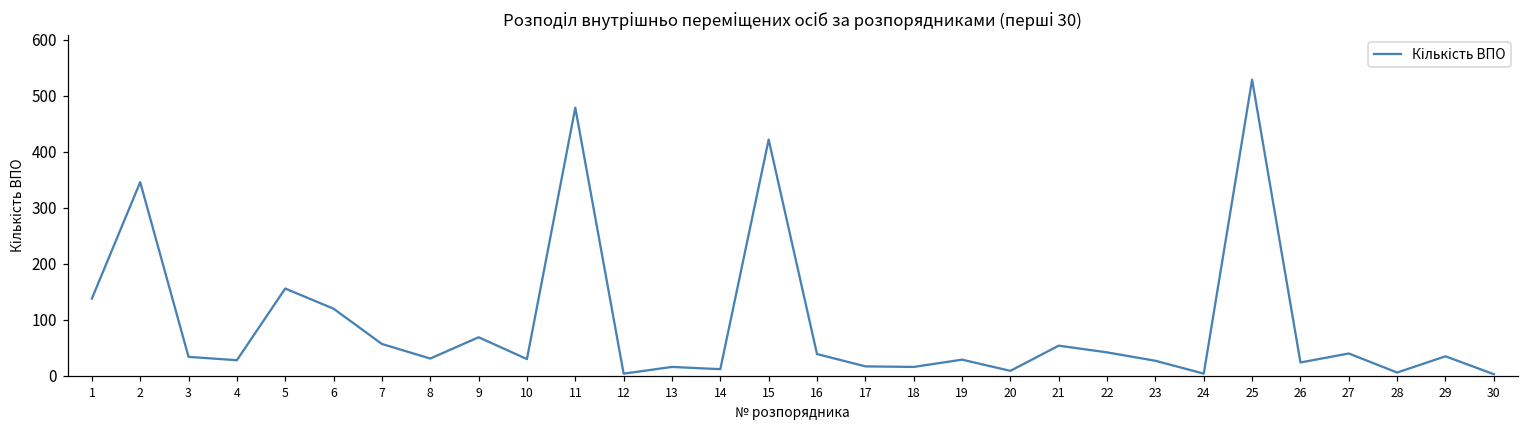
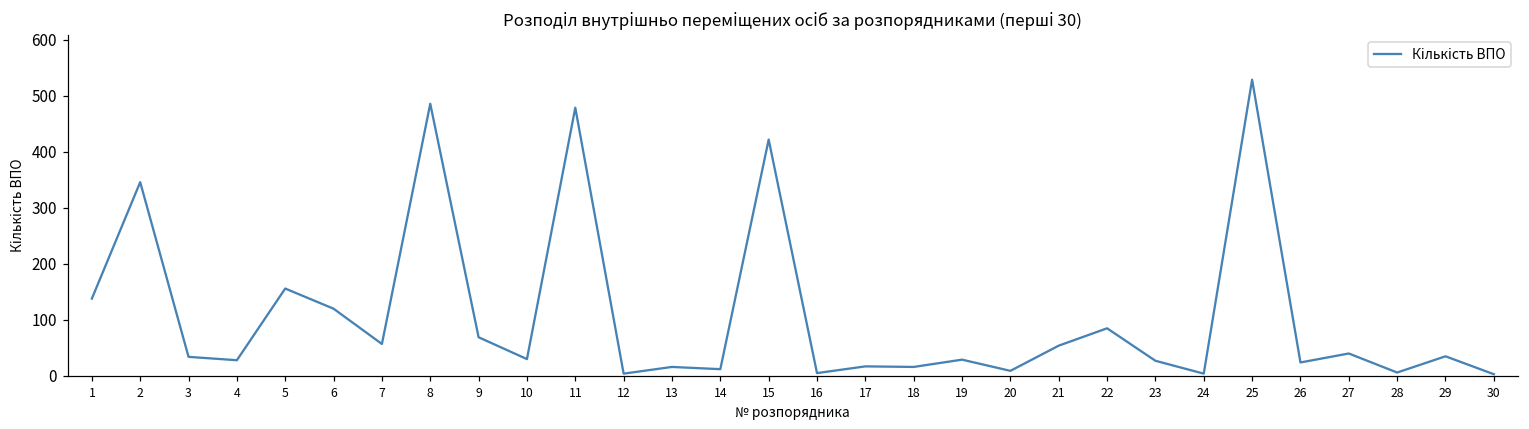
8: 30 -> 490
16: 40 -> 10
22: 40 -> 90
